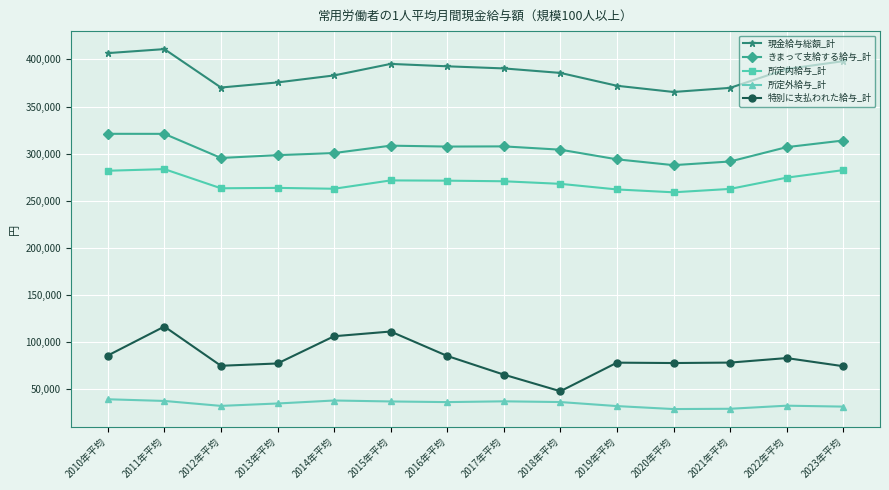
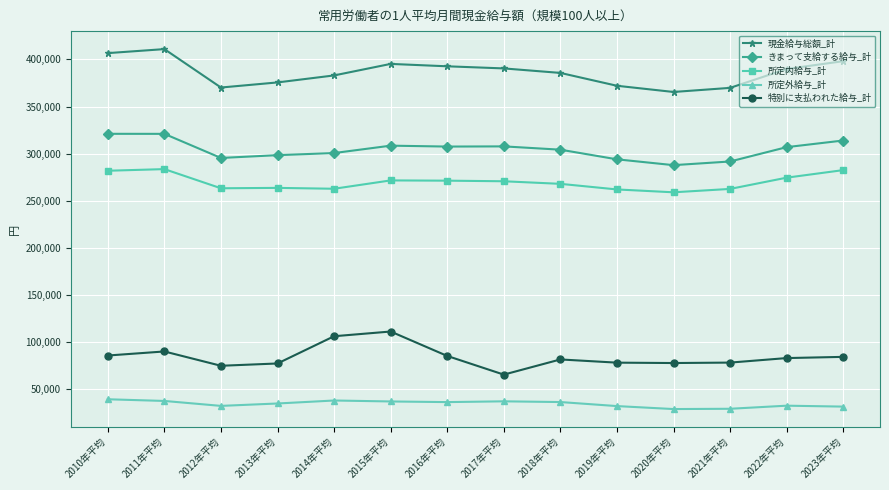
特別に支払われた給与_計, 2011年平均: 120,000 -> 90,000
特別に支払われた給与_計, 2018年平均: 50,000 -> 80,000
特別に支払われた給与_計, 2023年平均: 70,000 -> 80,000
